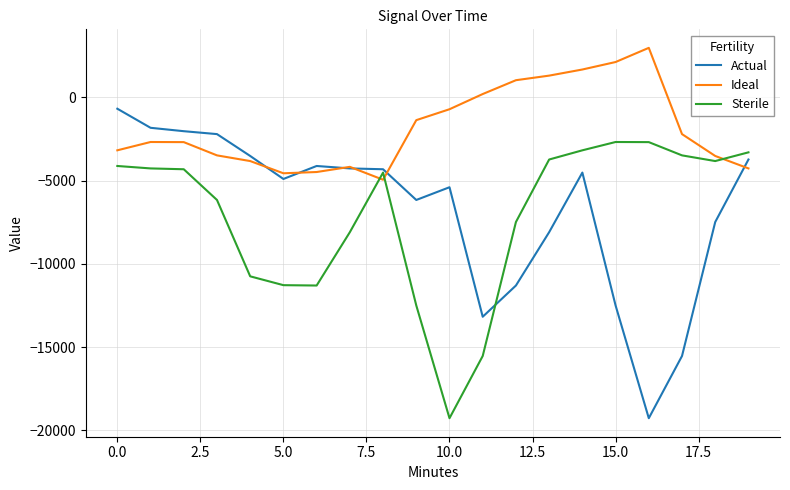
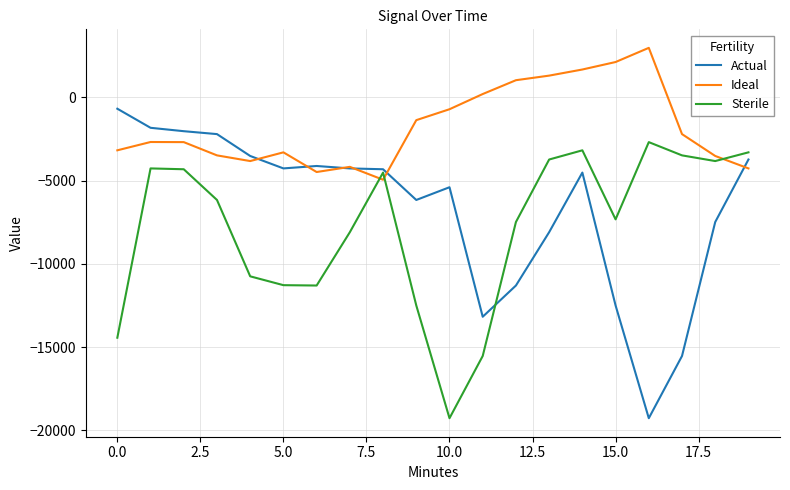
Sterile, 0.0: -4100 -> -14400
Actual, 5.0: -4900 -> -4300
Ideal, 5.0: -4600 -> -3300
Sterile, 15.0: -2700 -> -7300
